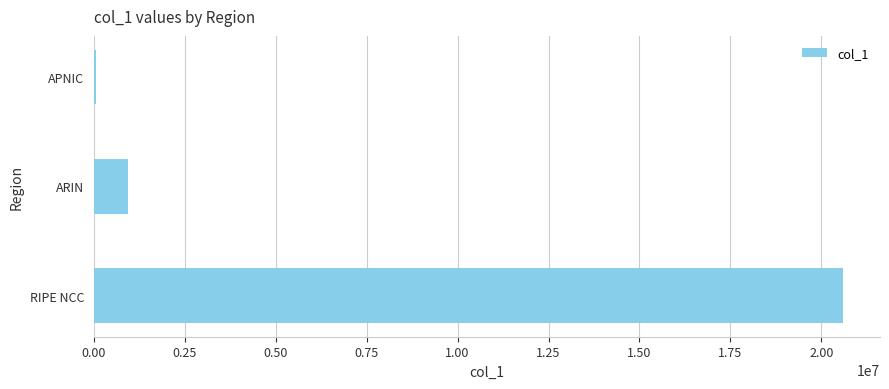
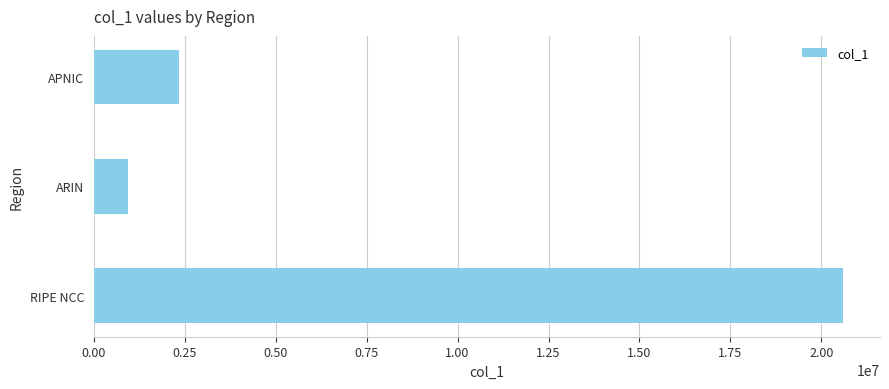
APNIC: 100000 -> 2300000
